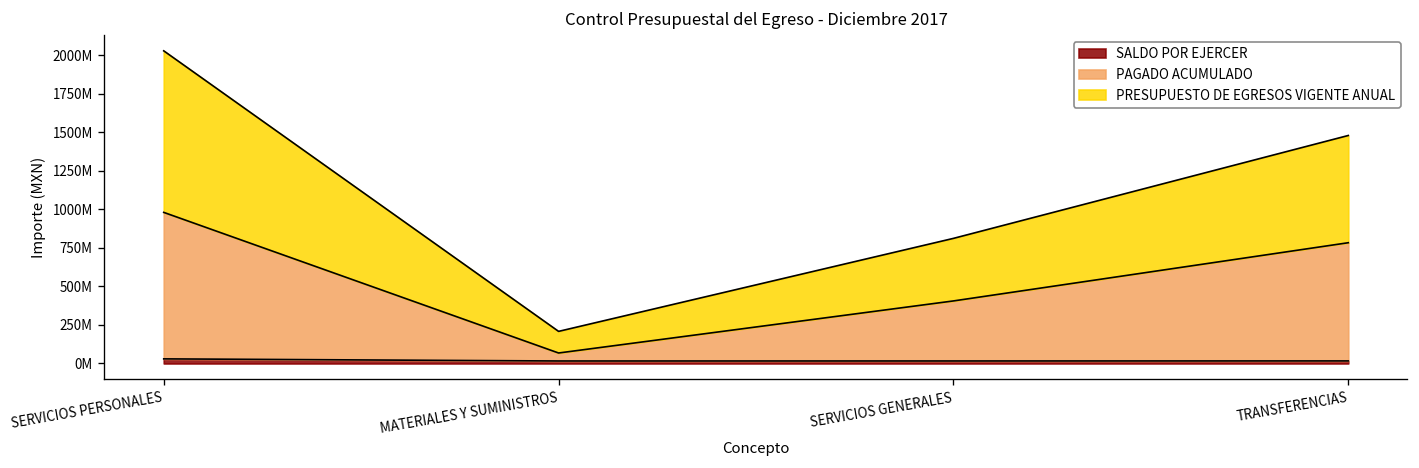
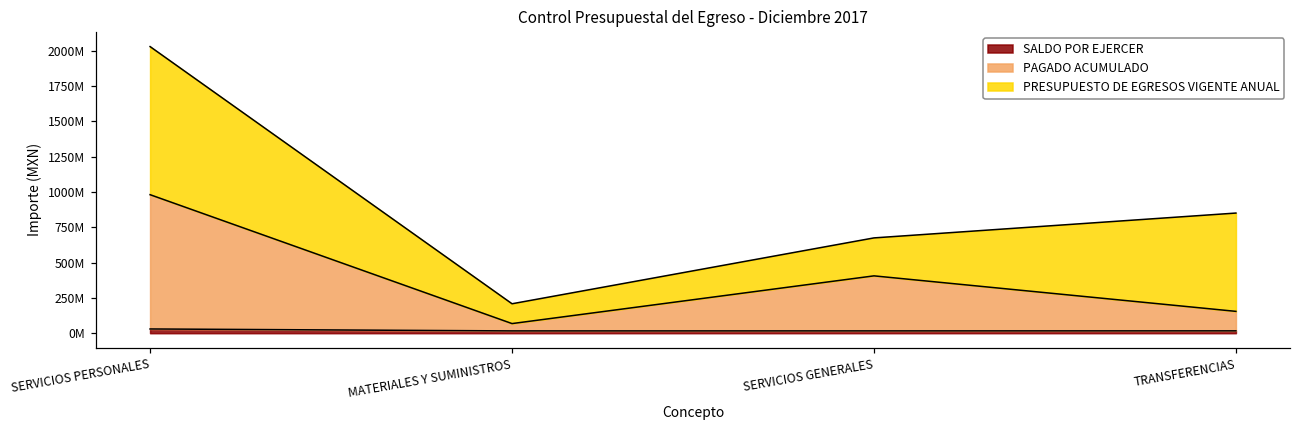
PRESUPUESTO DE EGRESOS VIGENTE ANUAL, SERVICIOS GENERALES: 410000000 -> 270000000
PAGADO ACUMULADO, TRANSFERENCIAS: 770000000 -> 140000000
